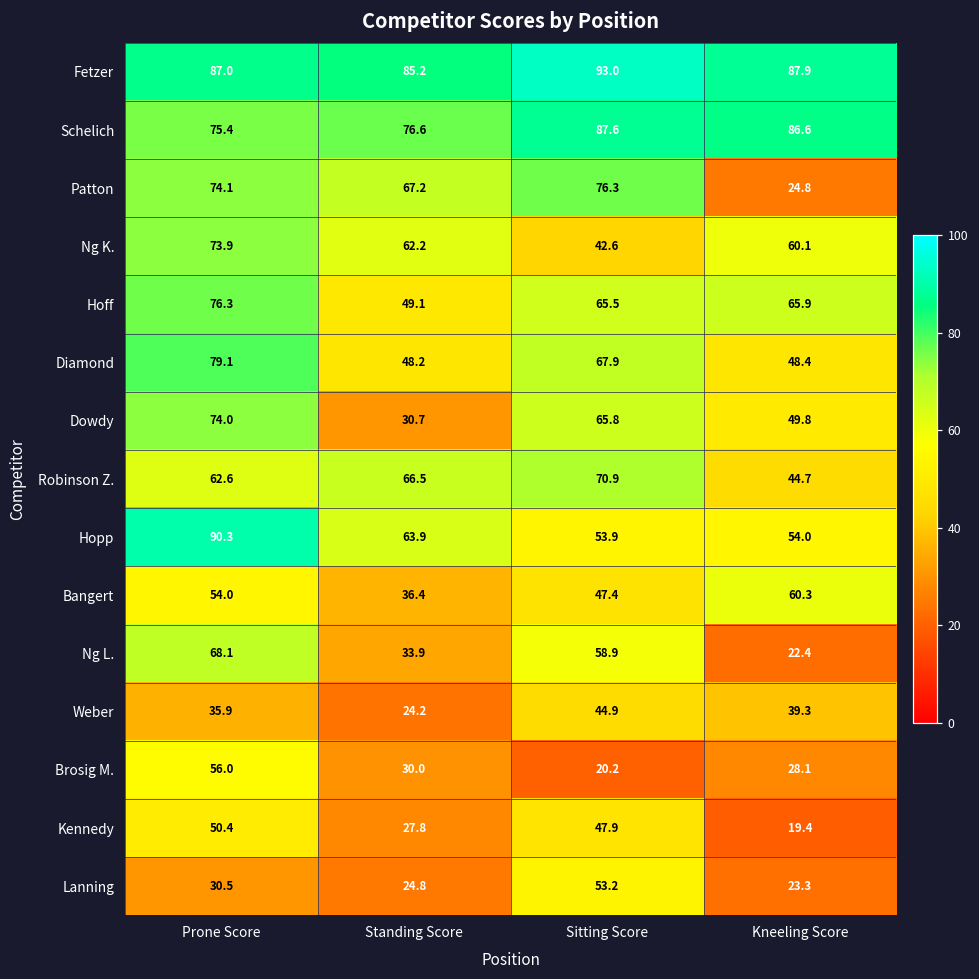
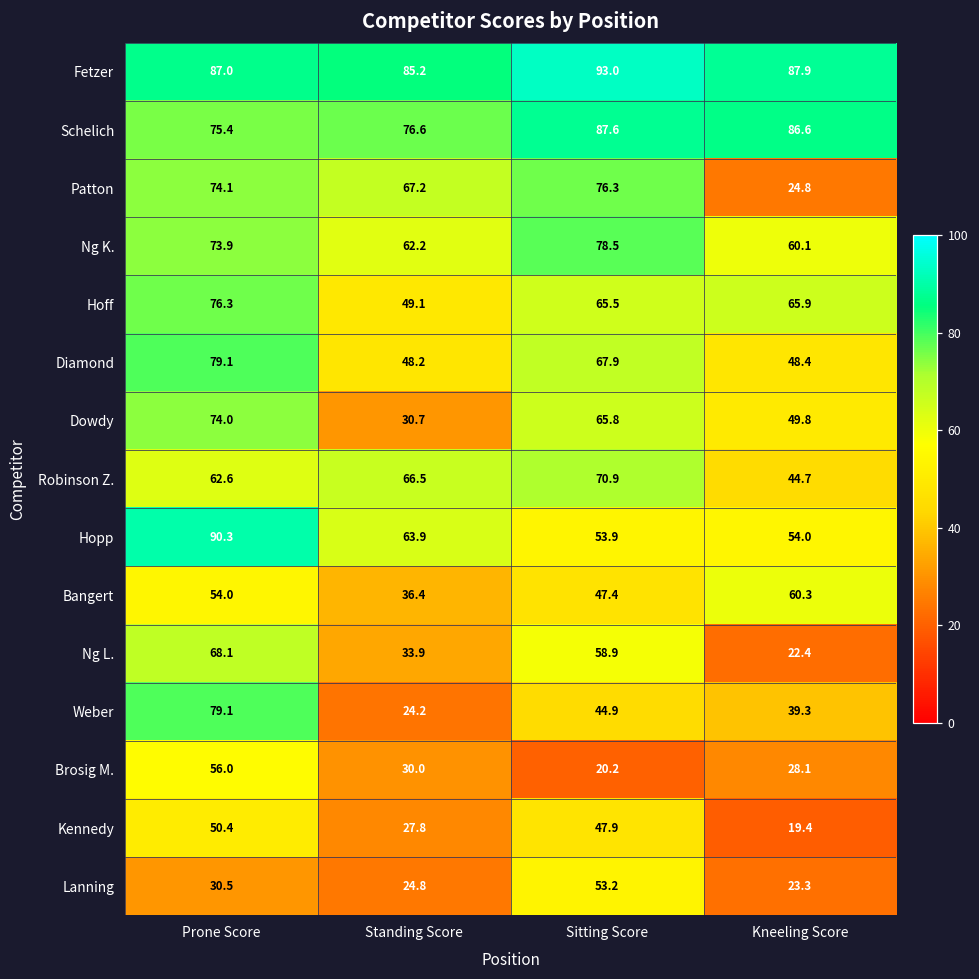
Ng K., Sitting Score: 42.6 -> 78.5
Weber, Prone Score: 35.9 -> 79.1
